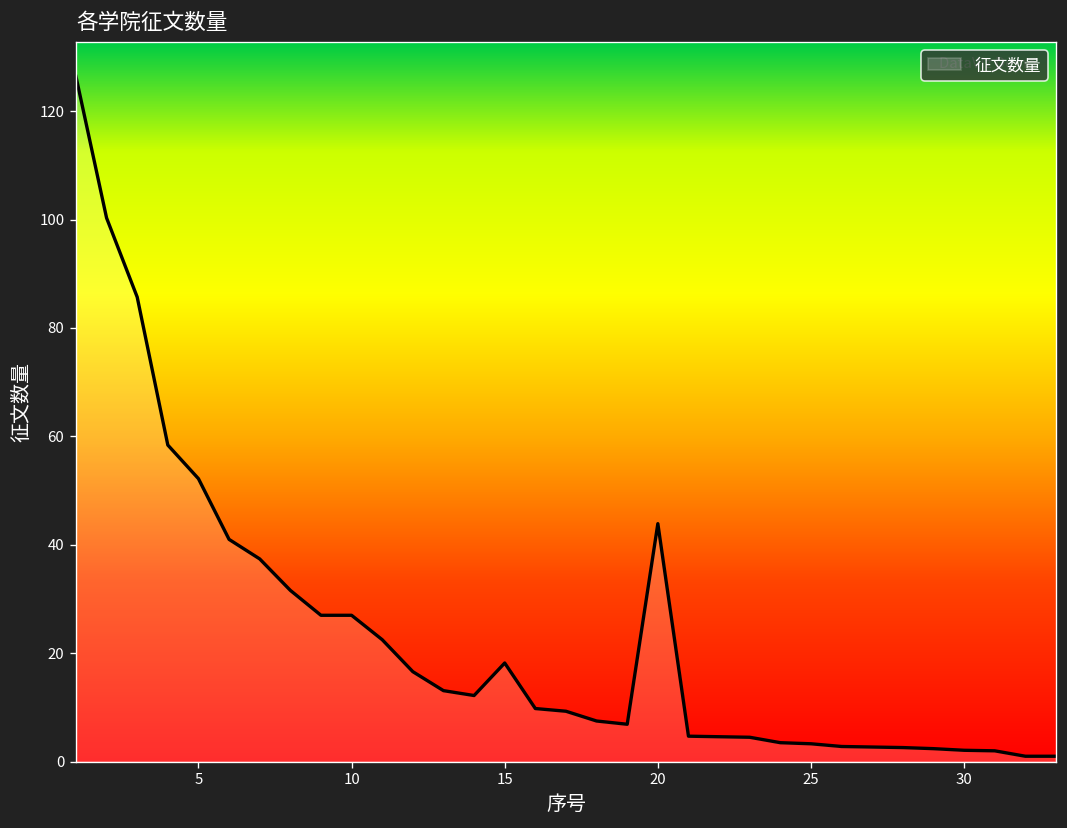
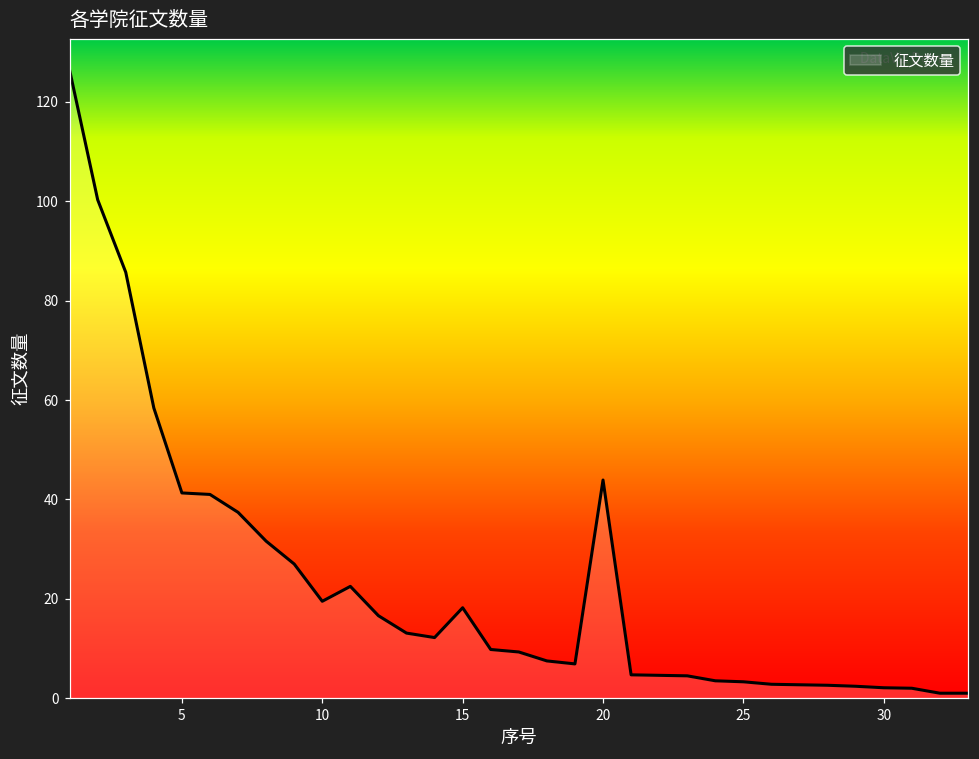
5: 52 -> 41
10: 27 -> 20
